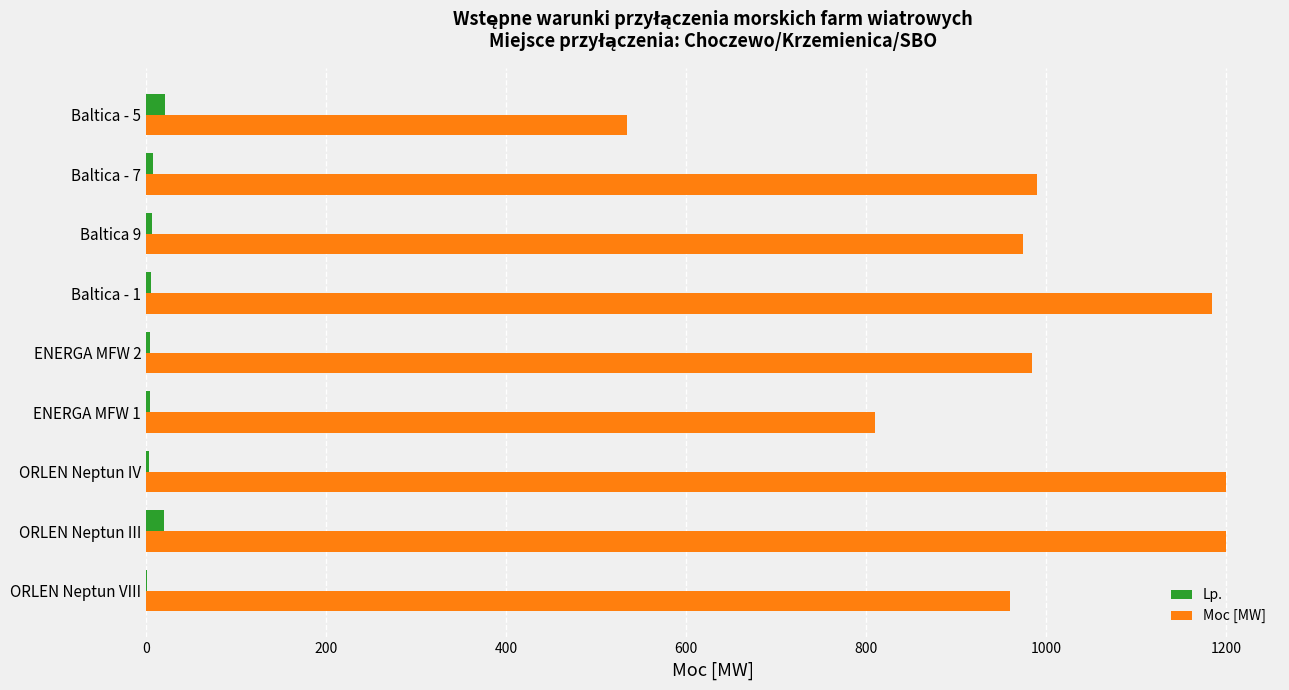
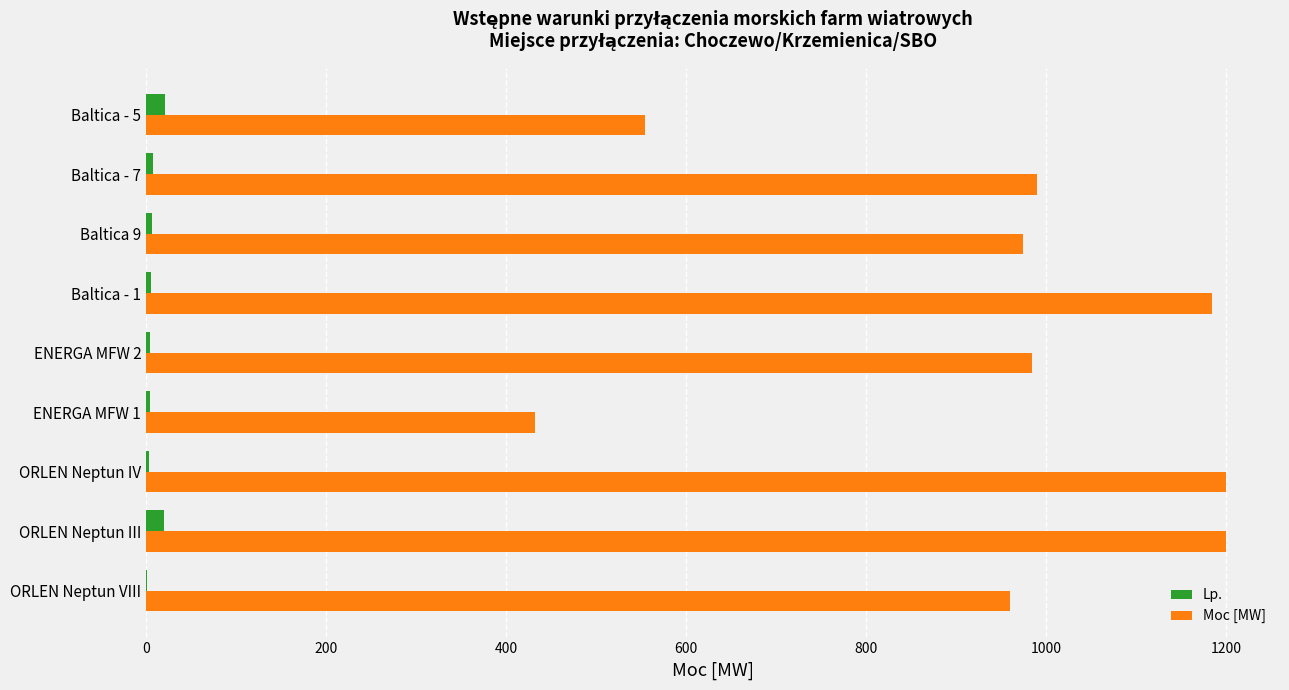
Moc [MW], Baltica - 5: 530 -> 560
Moc [MW], ENERGA MFW 1: 810 -> 430
